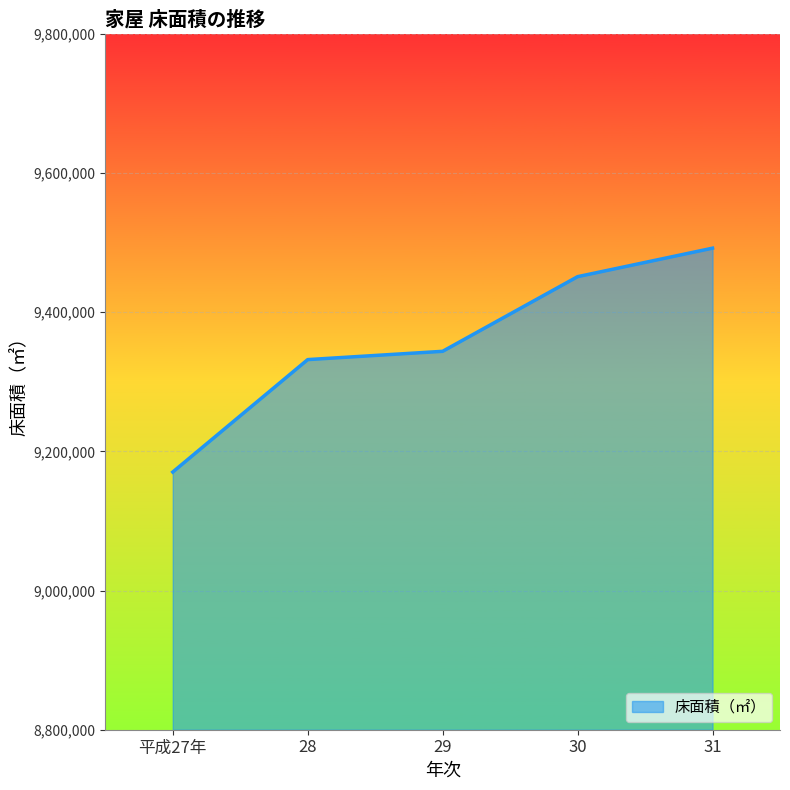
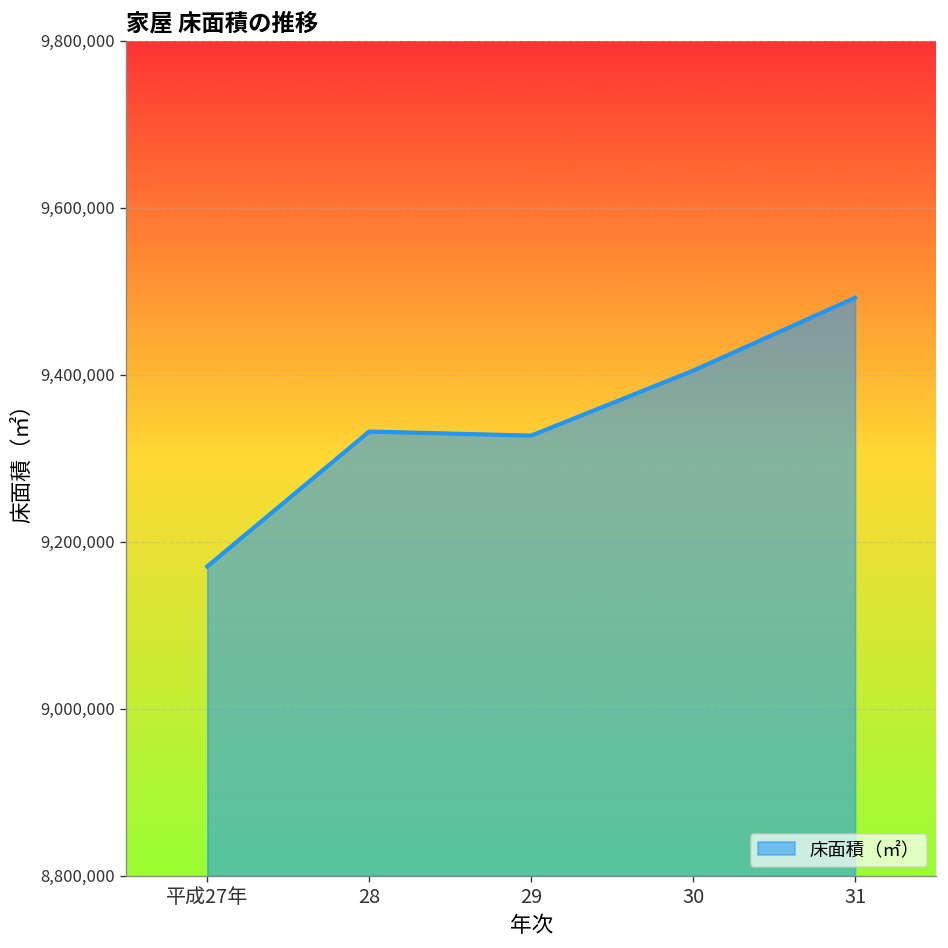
29: 9,340,000 -> 9,330,000
30: 9,450,000 -> 9,400,000
